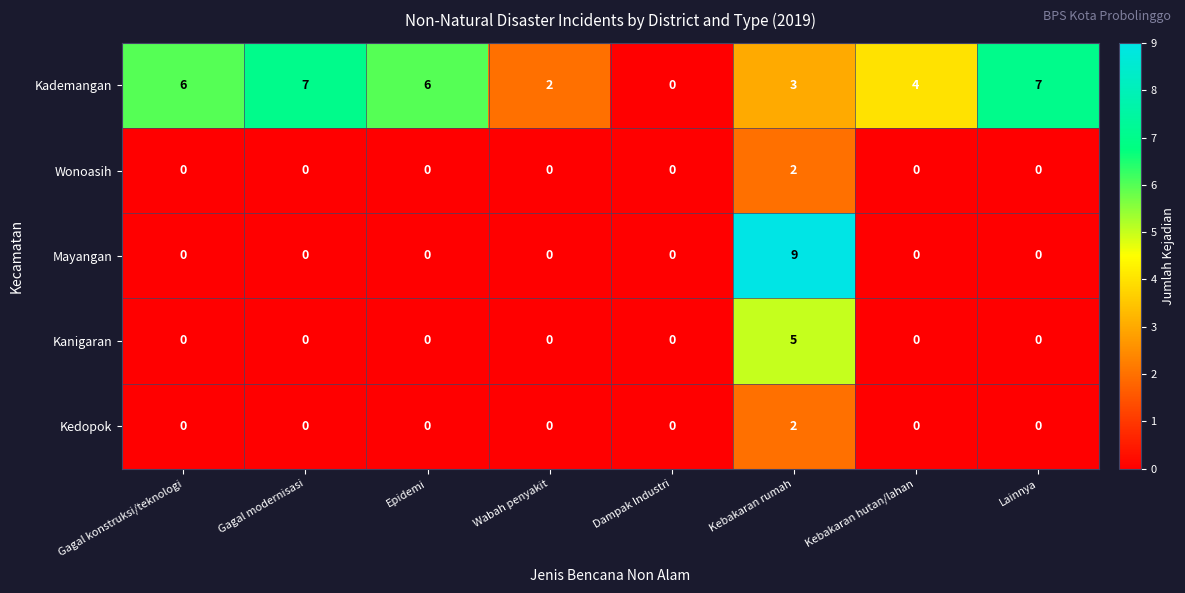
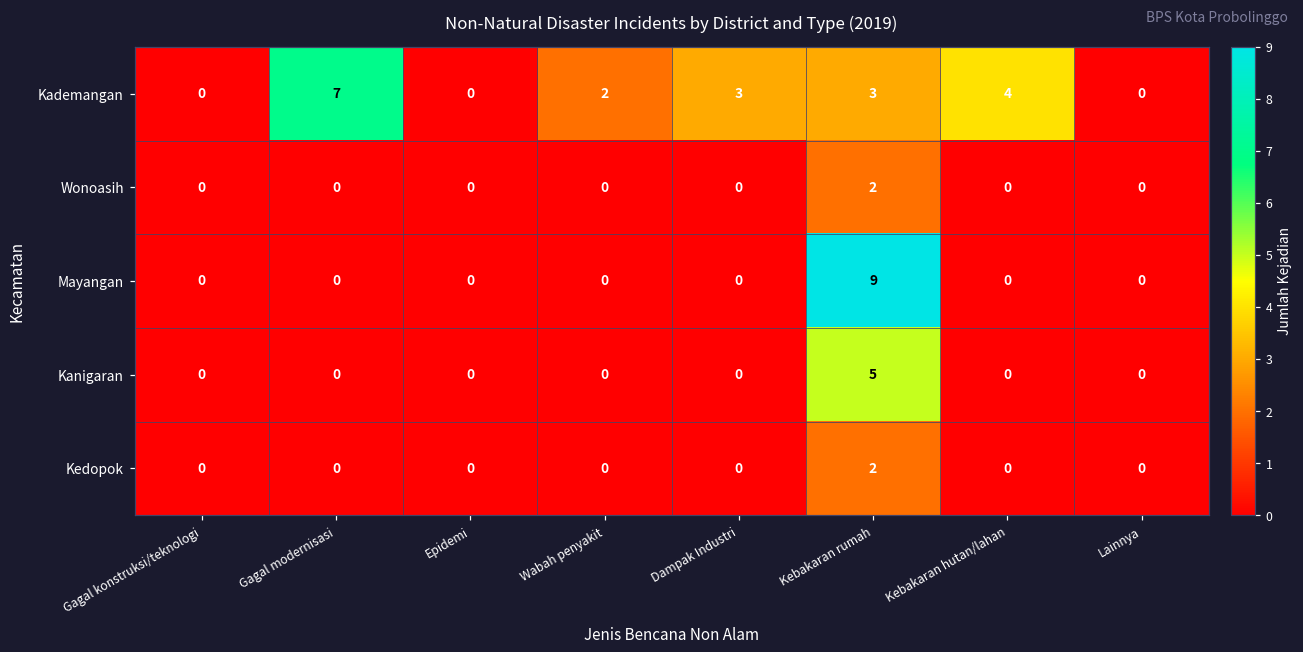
Kademangan, Gagal konstruksi/teknologi: 6 -> 0
Kademangan, Epidemi: 6 -> 0
Kademangan, Dampak Industri: 0 -> 3
Kademangan, Lainnya: 7 -> 0
